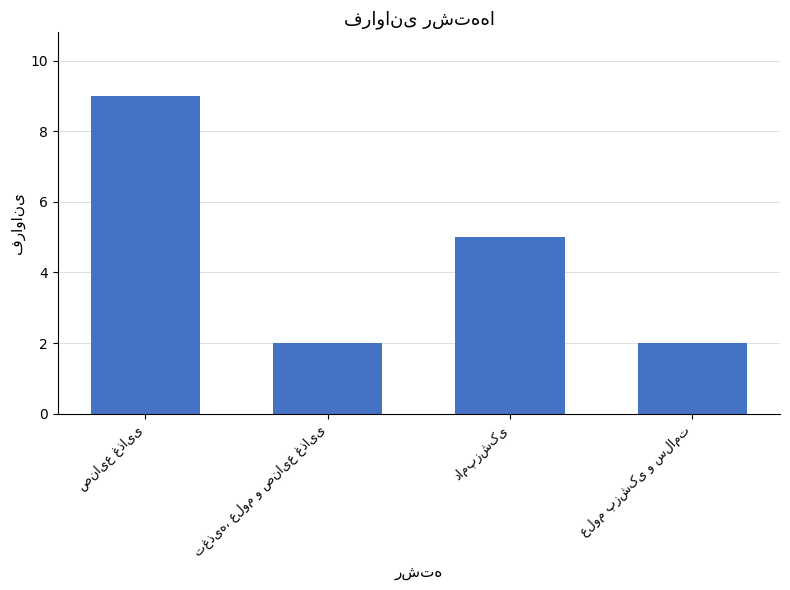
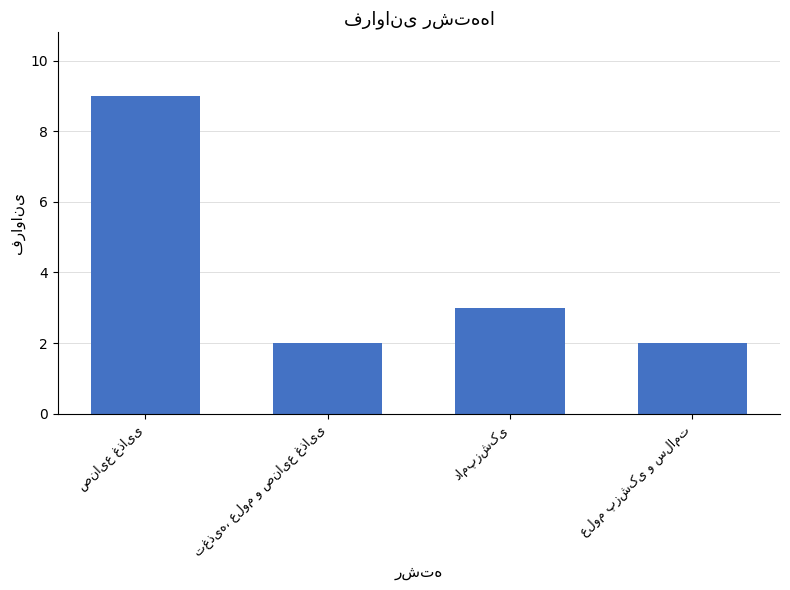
دامپزشکی: 5 -> 3
